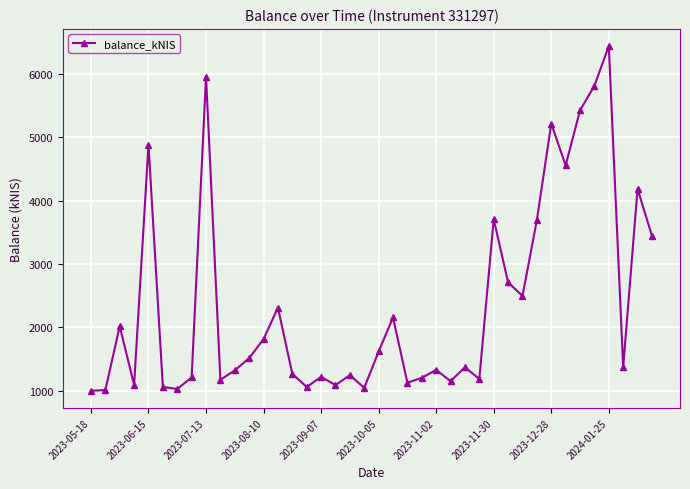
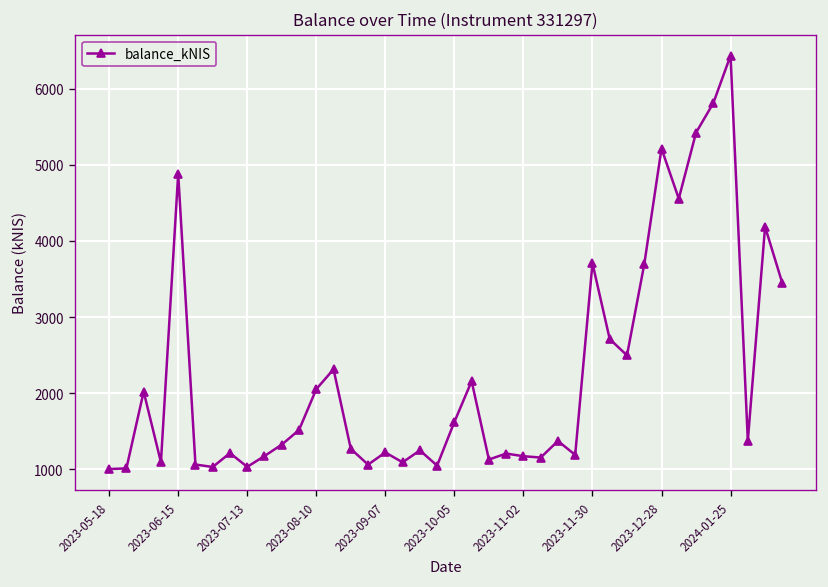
2023-07-13: 6000 -> 1000
2023-08-10: 1800 -> 2100
2023-11-02: 1300 -> 1200
